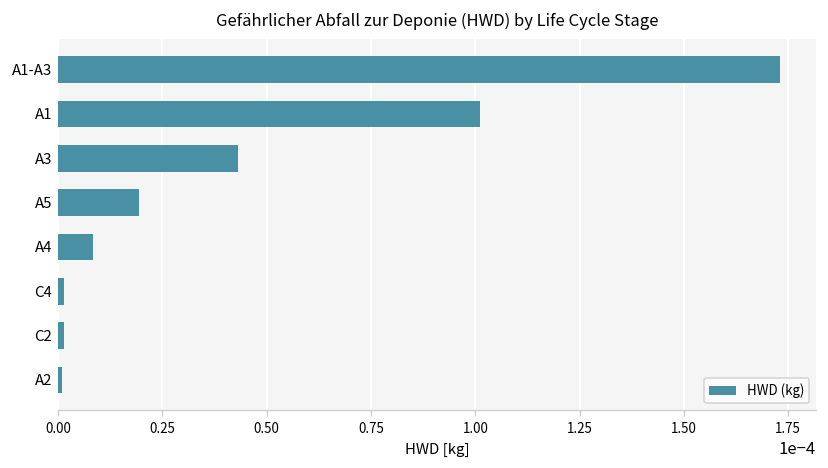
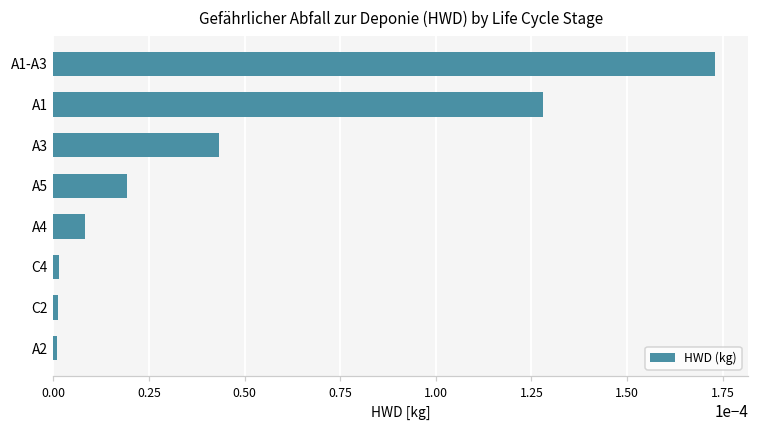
A1: 0.000101 -> 0.000128
